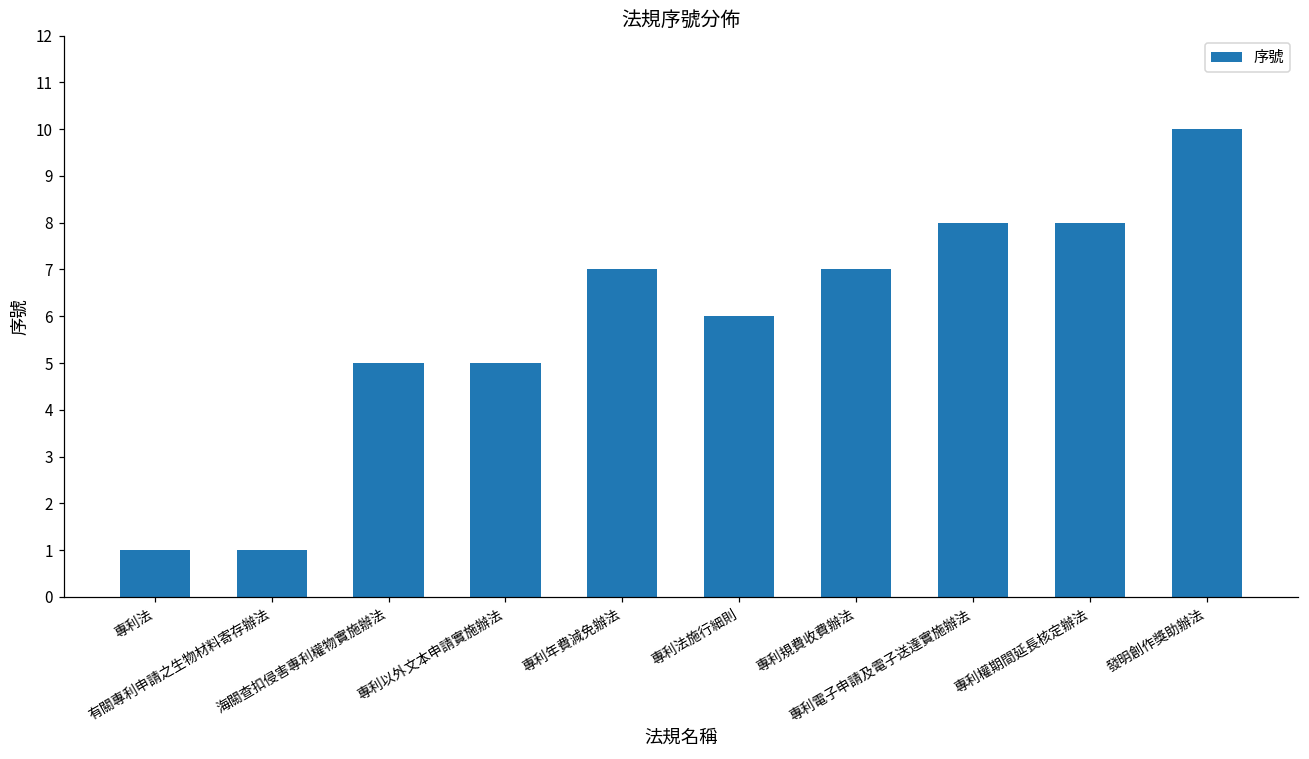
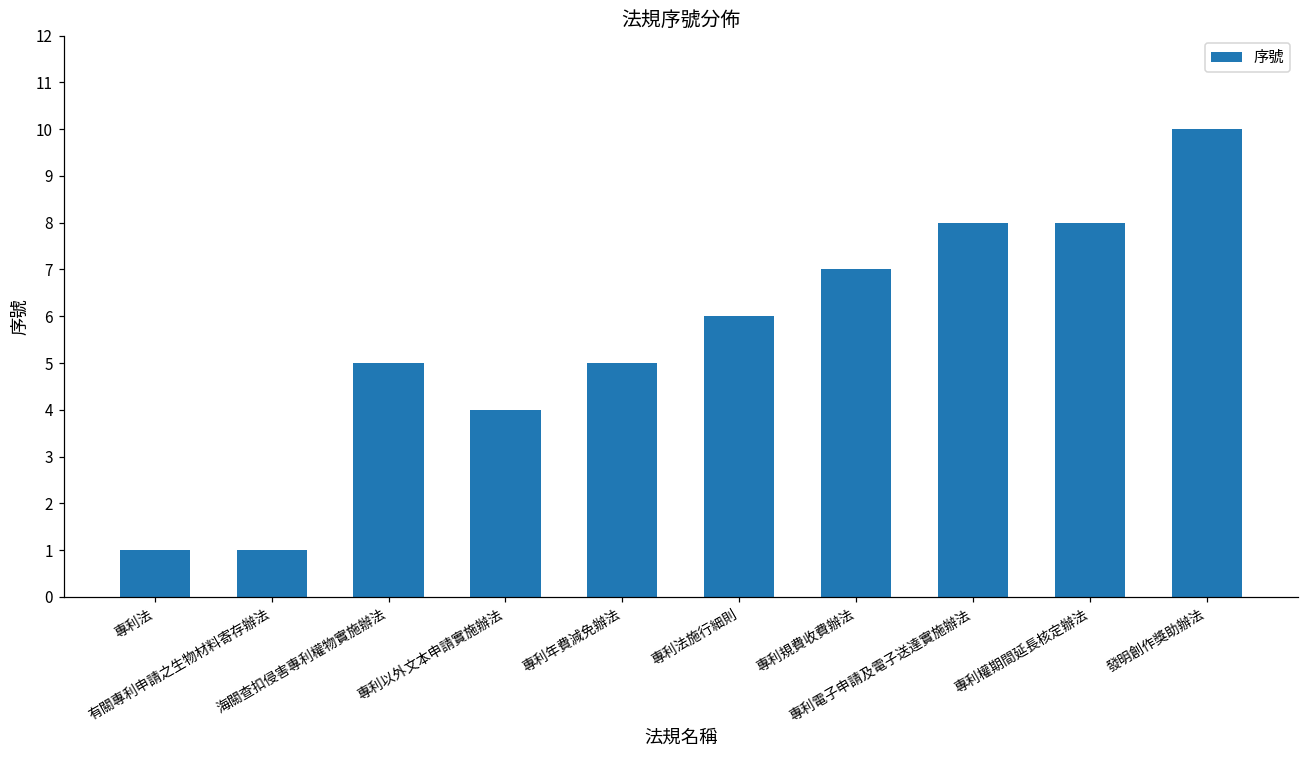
專利以外文本申請實施辦法: 5 -> 4
專利年費減免辦法: 7 -> 5
